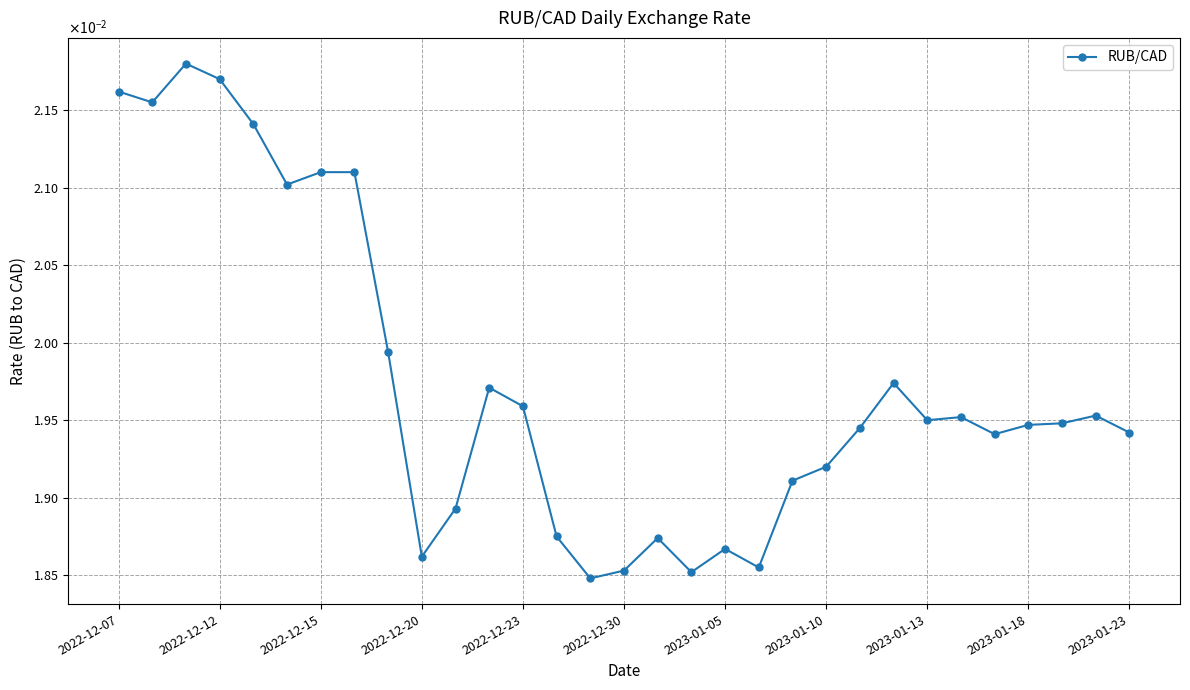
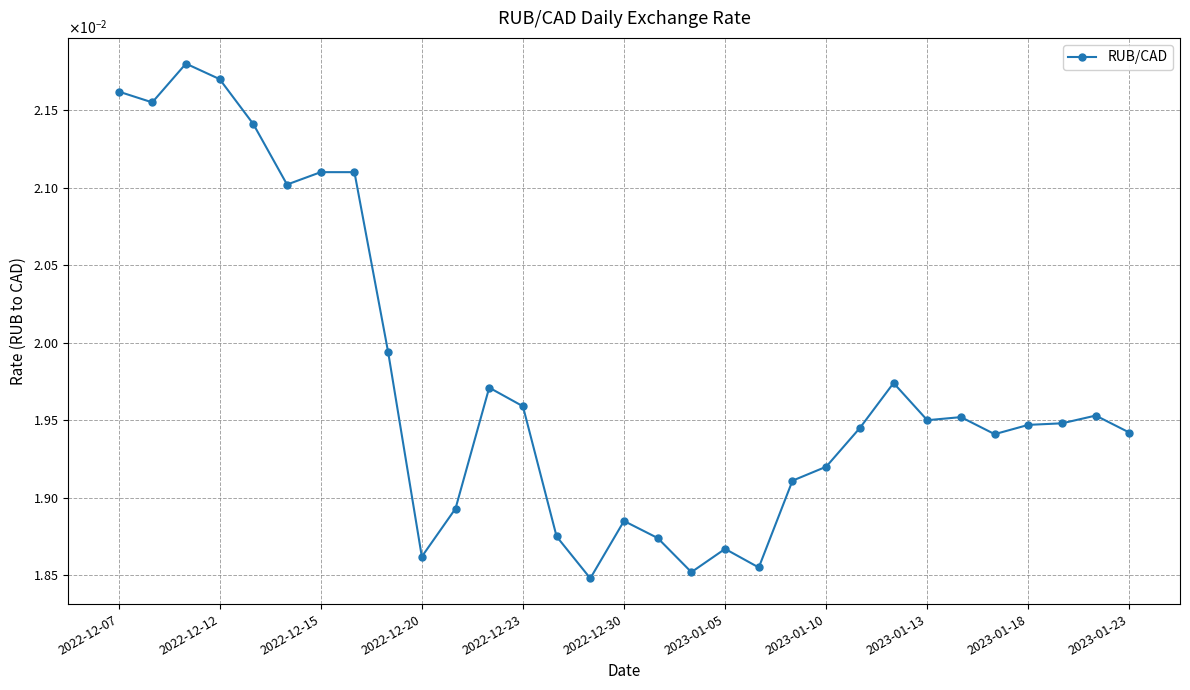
2022-12-30: 0.01853 -> 0.01885
